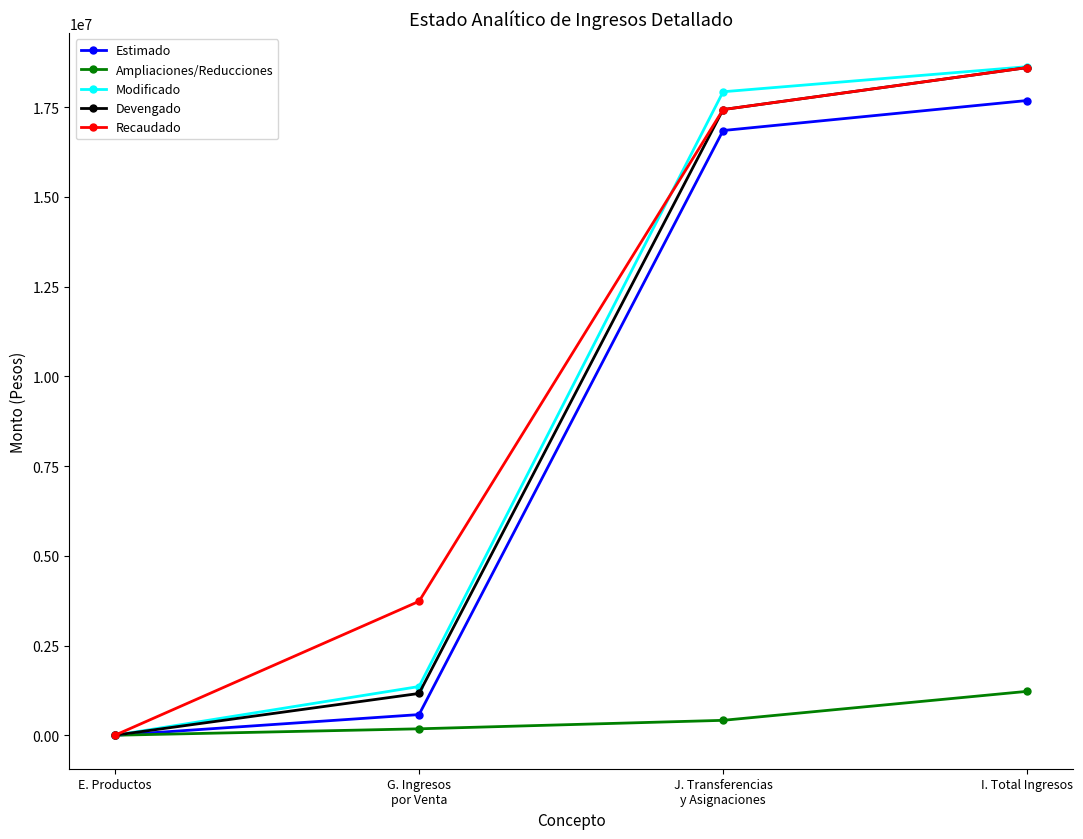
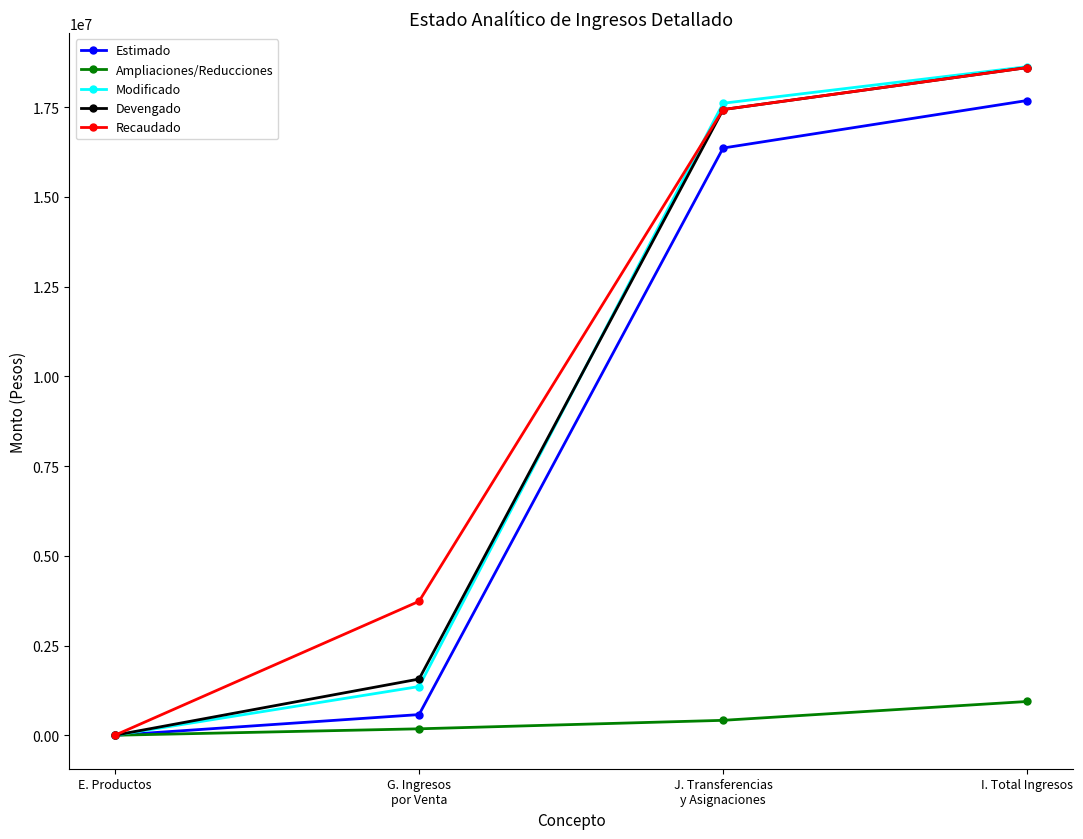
Devengado, G. Ingresos por Venta: 1200000 -> 1600000
Estimado, J. Transferencias y Asignaciones: 16800000 -> 16400000
Modificado, J. Transferencias y Asignaciones: 17900000 -> 17600000
Ampliaciones/Reducciones, I. Total Ingresos: 1200000 -> 900000
